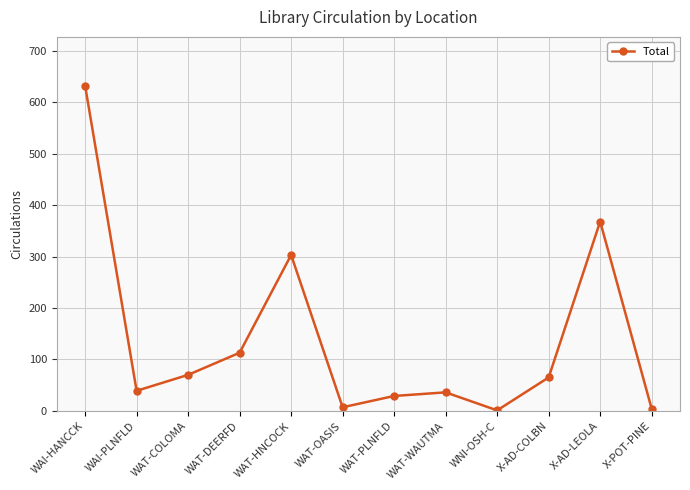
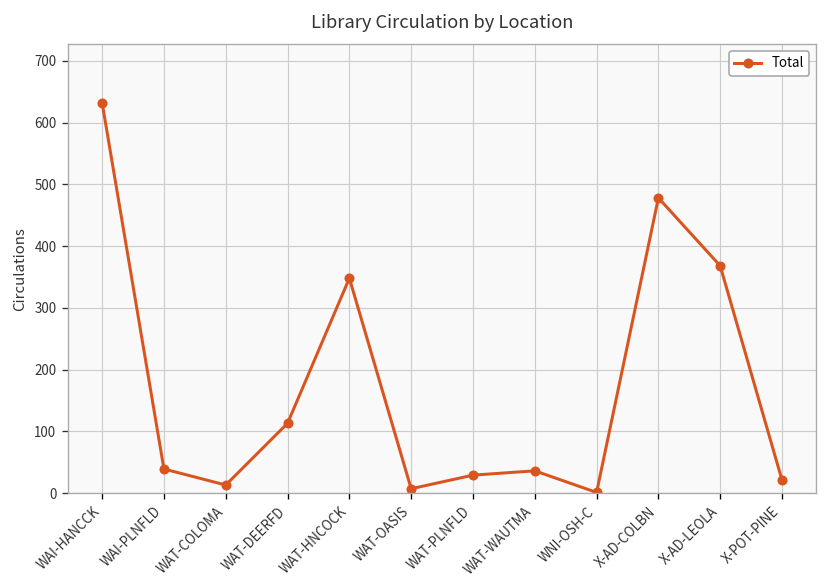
WAT-COLOMA: 70 -> 10
WAT-HNCOCK: 300 -> 350
X-AD-COLBN: 70 -> 480
X-POT-PINE: 0 -> 20
